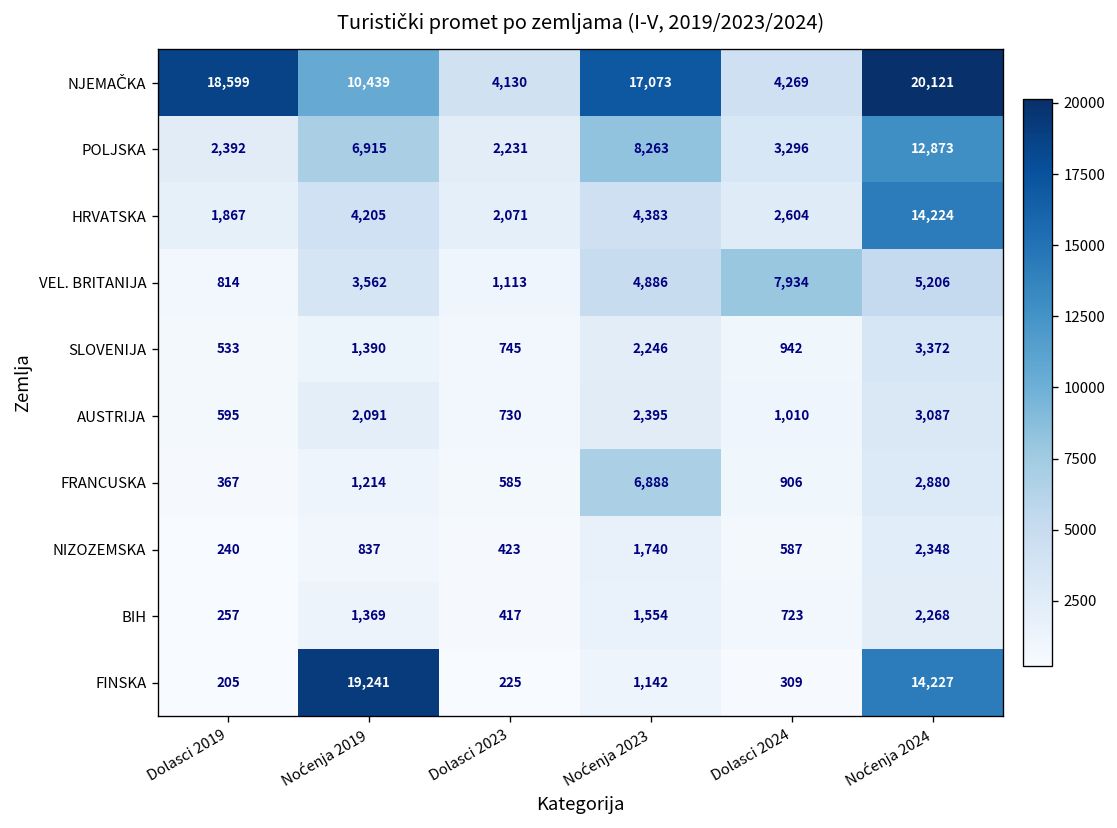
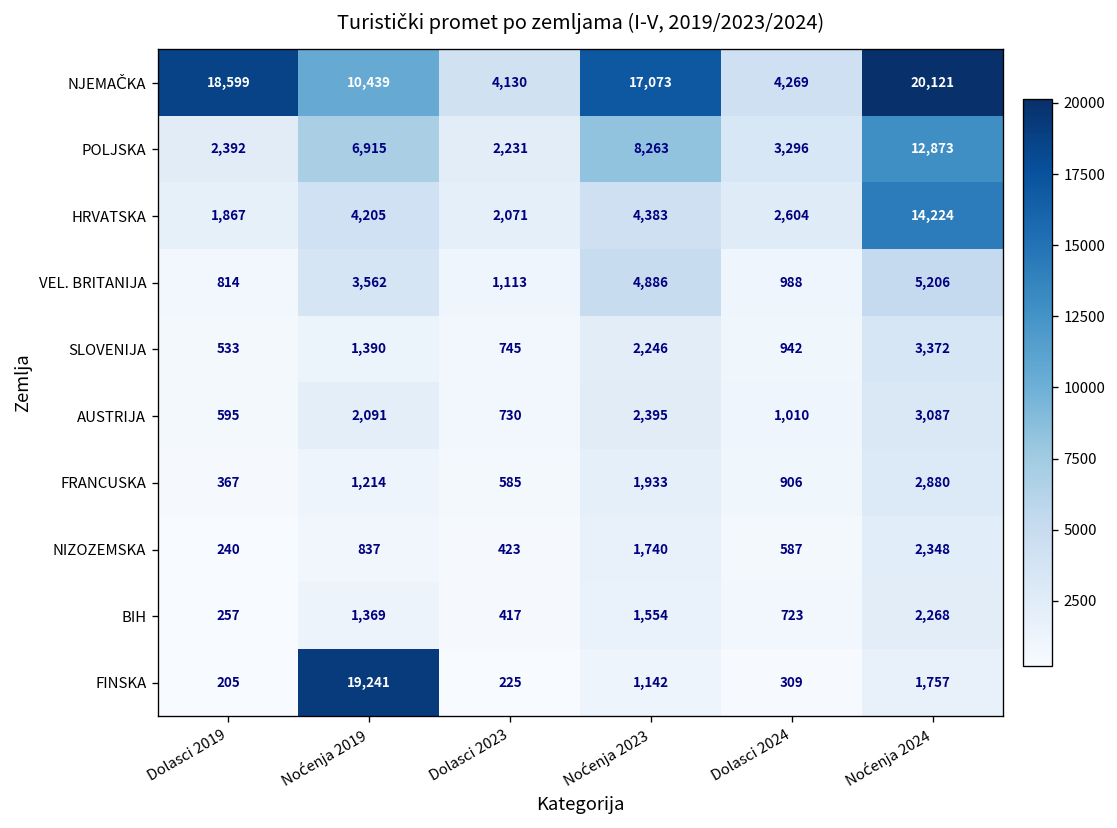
VEL. BRITANIJA, Dolasci 2024: 7,934 -> 988
FRANCUSKA, Noćenja 2023: 6,888 -> 1,933
FINSKA, Noćenja 2024: 14,227 -> 1,757
